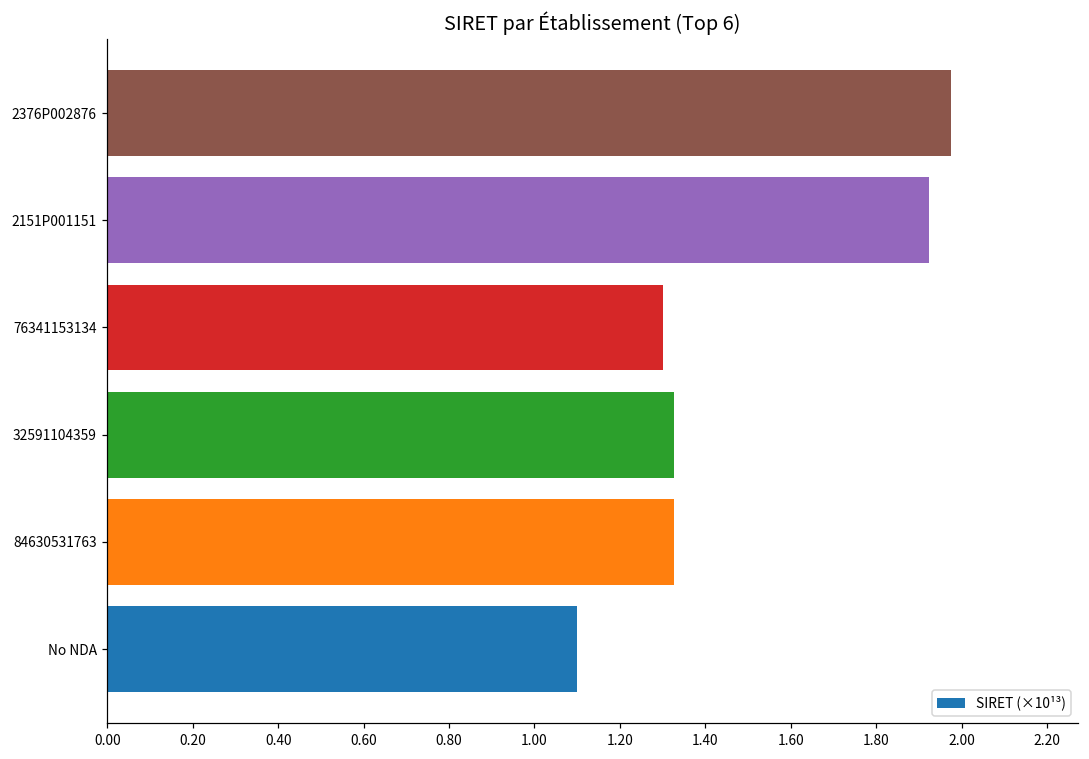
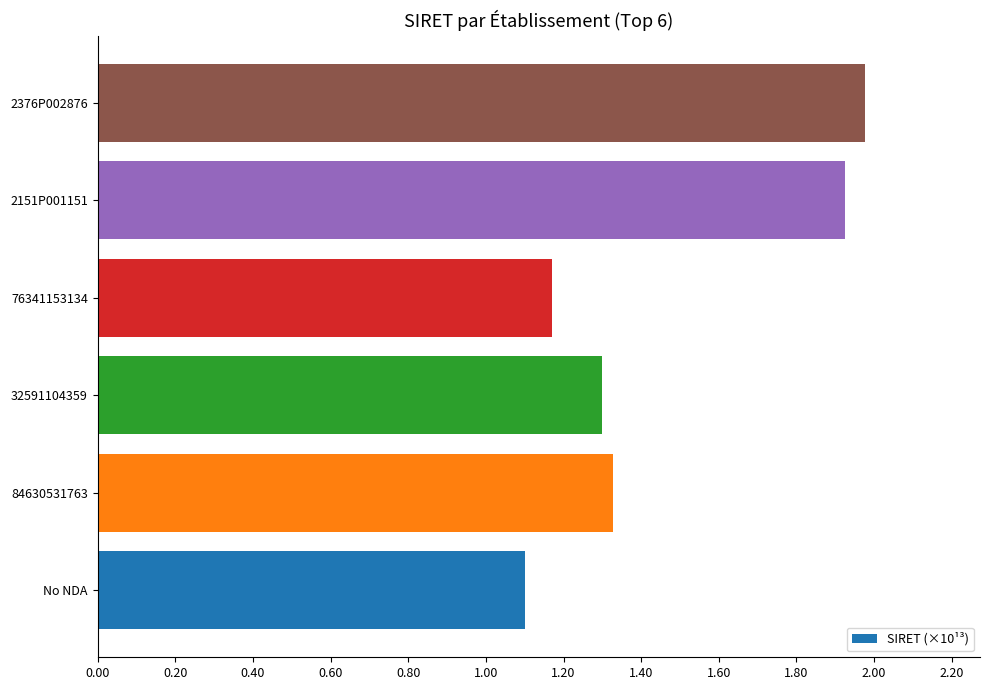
76341153134: 1.30 -> 1.17
32591104359: 1.33 -> 1.30
